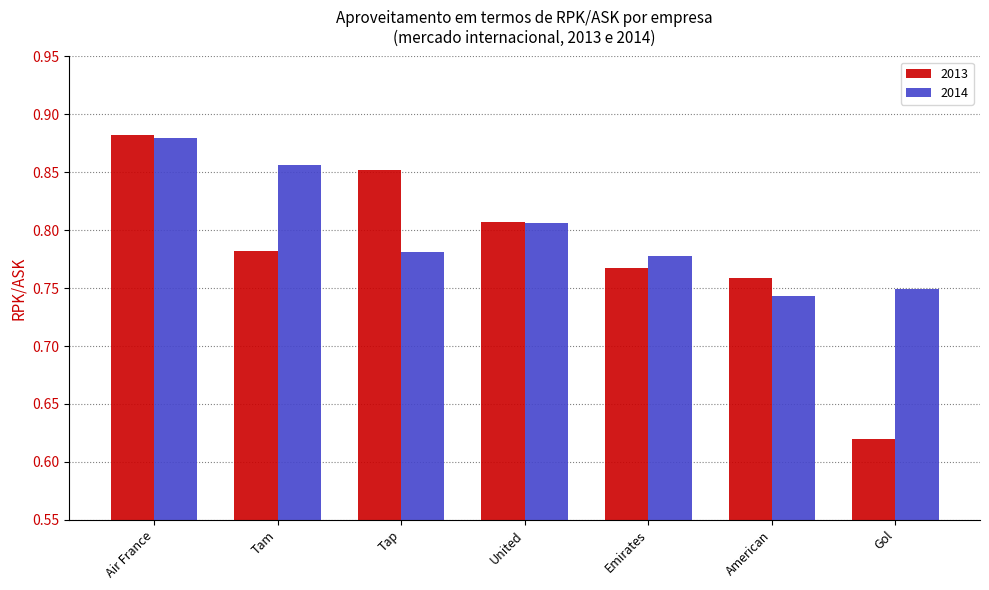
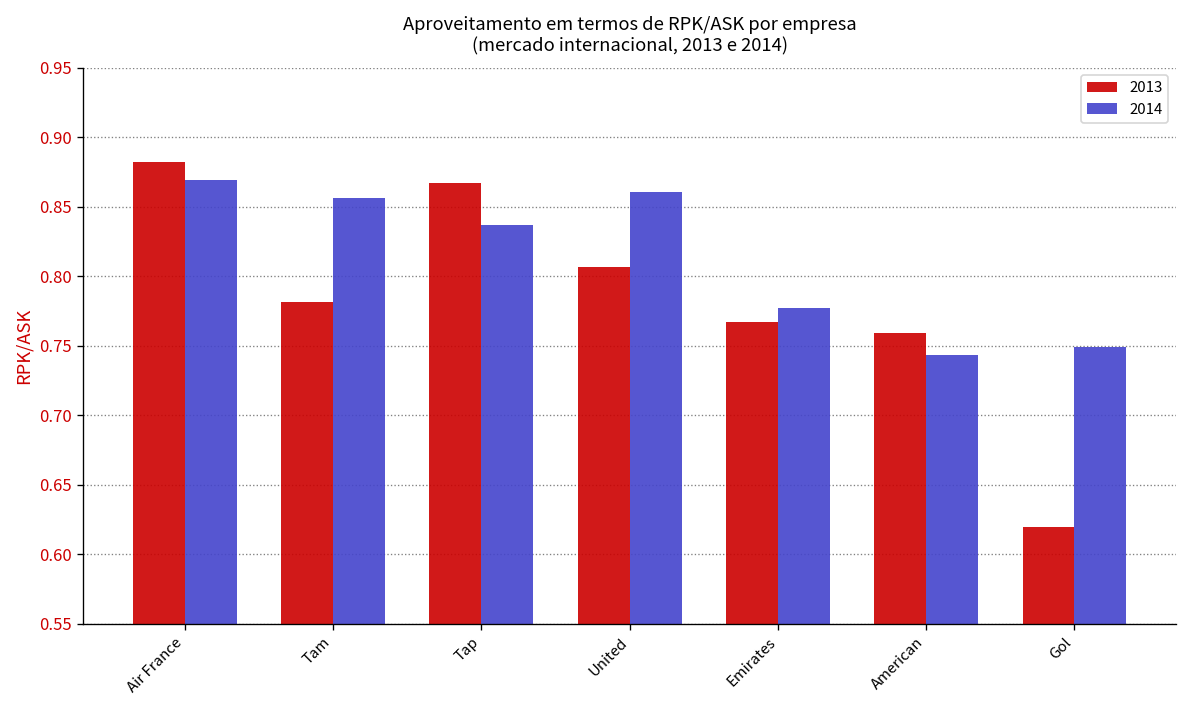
2014, Air France: 0.880 -> 0.869
2013, Tap: 0.852 -> 0.867
2014, Tap: 0.781 -> 0.837
2014, United: 0.807 -> 0.861
